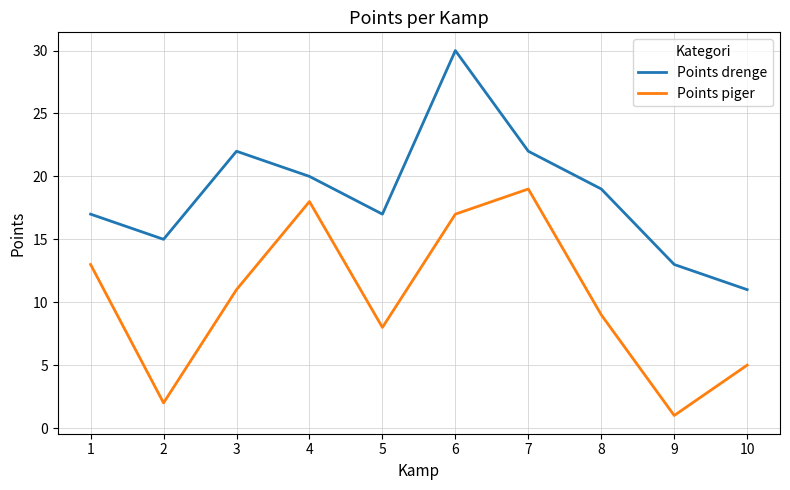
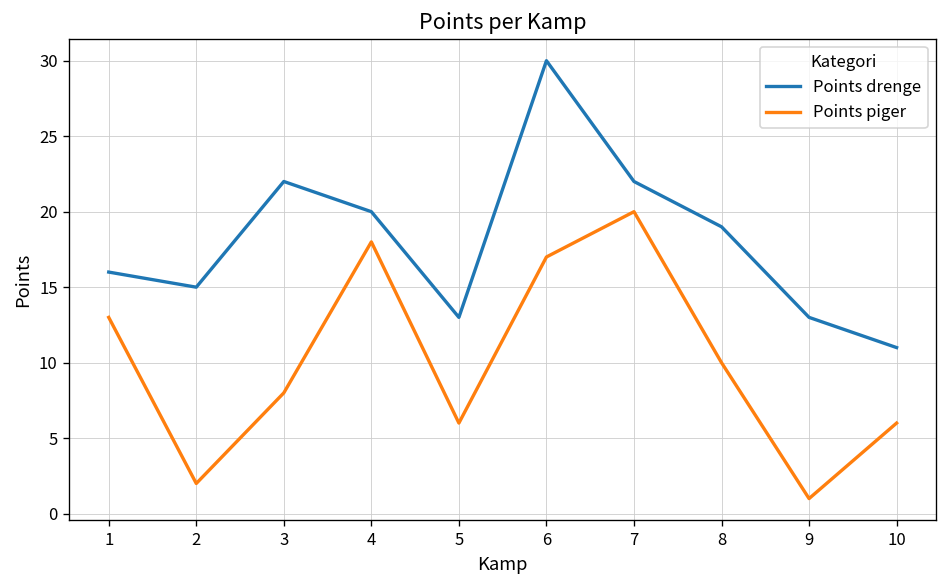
Points drenge, 1: 17 -> 16
Points piger, 3: 11 -> 8
Points drenge, 5: 17 -> 13
Points piger, 5: 8 -> 6
Points piger, 7: 19 -> 20
Points piger, 8: 9 -> 10
Points piger, 10: 5 -> 6
